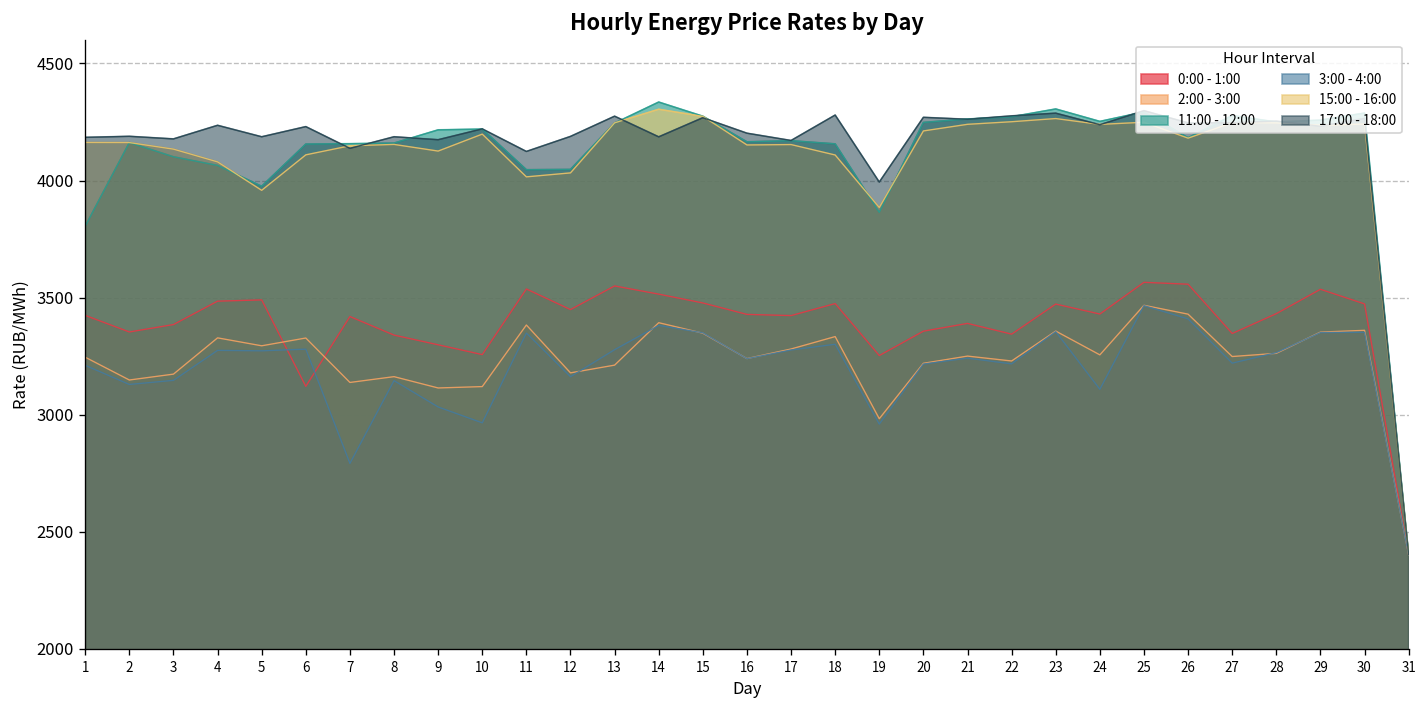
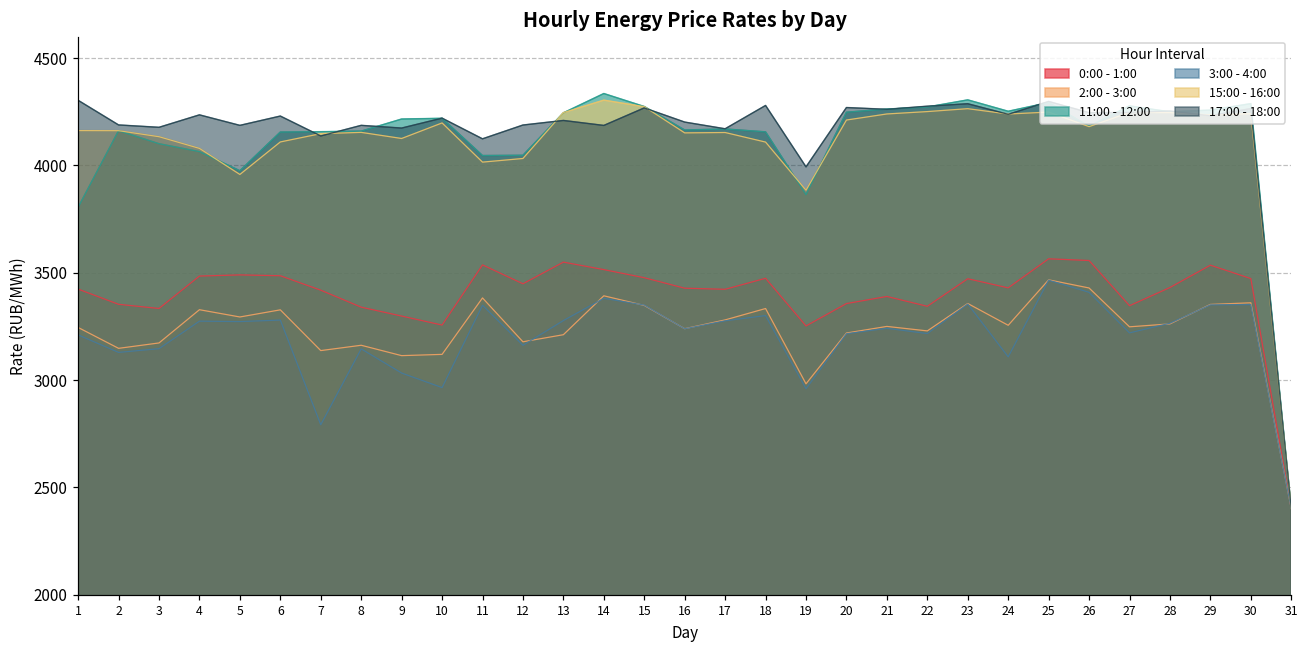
17:00 - 18:00, 1: 4180 -> 4300
0:00 - 1:00, 3: 3380 -> 3330
0:00 - 1:00, 6: 3120 -> 3490
17:00 - 18:00, 13: 4270 -> 4210
